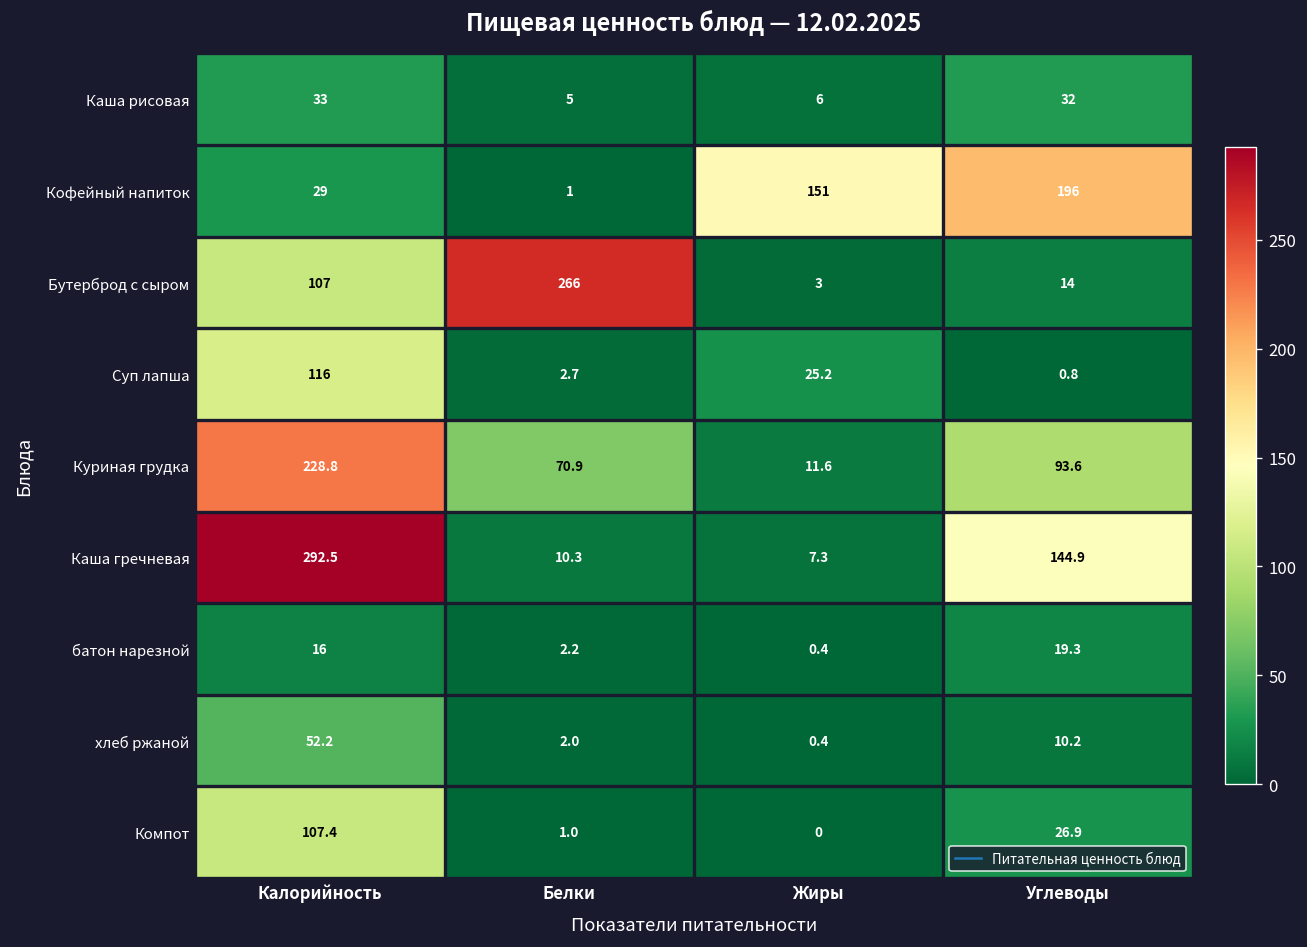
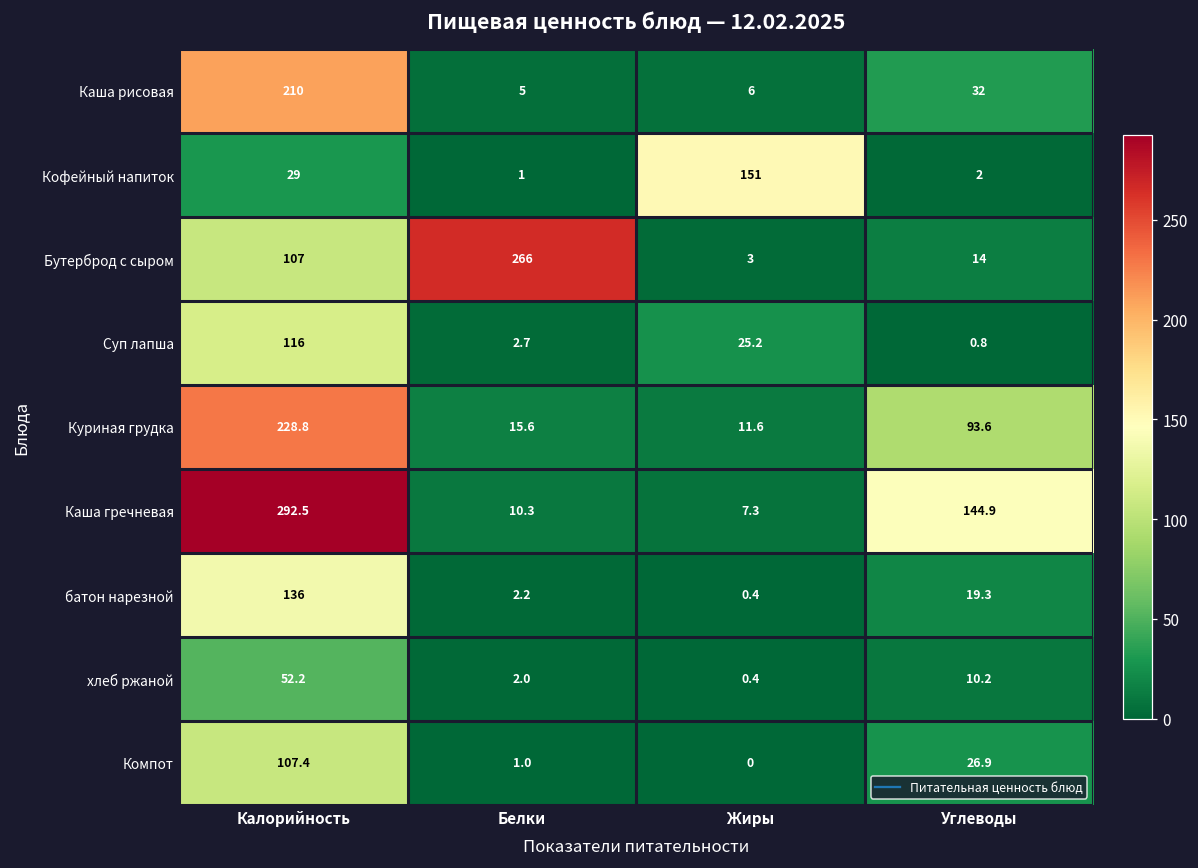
Каша рисовая, Калорийность: 33 -> 210
Кофейный напиток, Углеводы: 196 -> 2
Куриная грудка, Белки: 70.9 -> 15.6
батон нарезной, Калорийность: 16 -> 136
